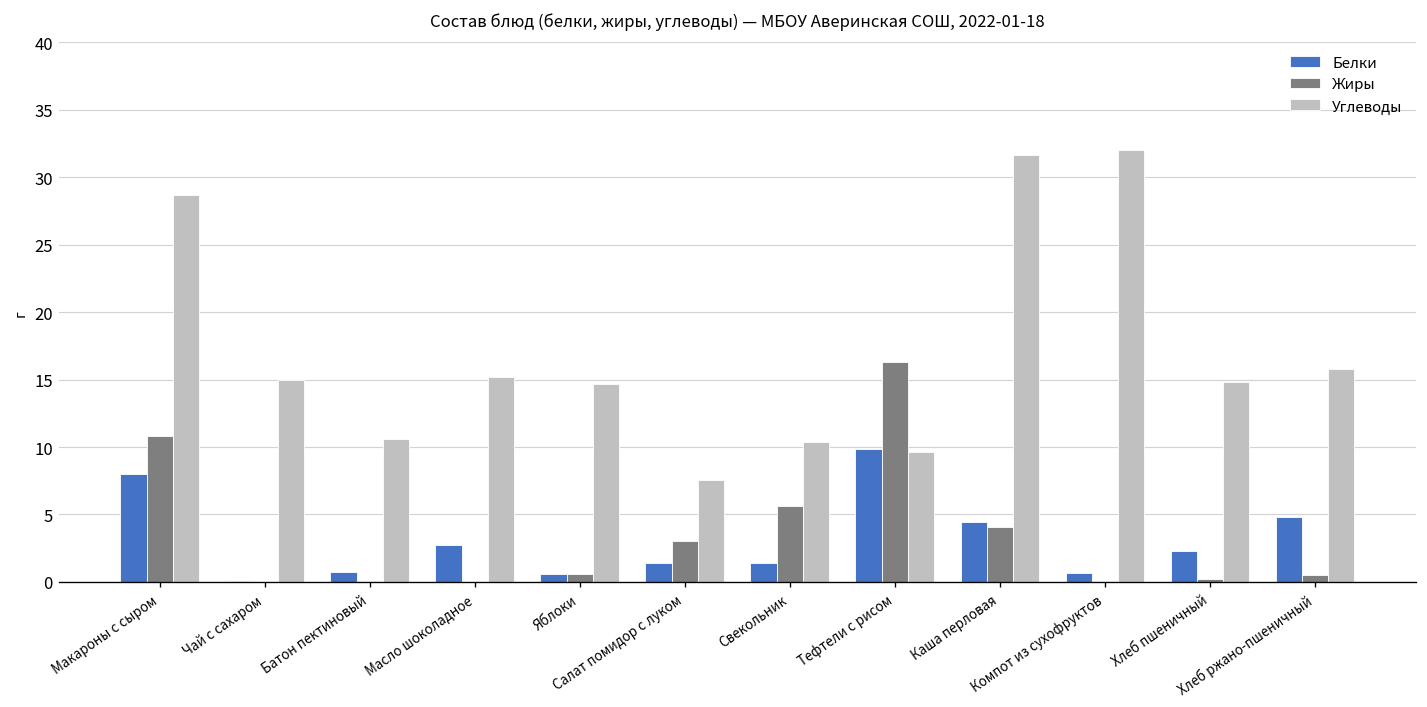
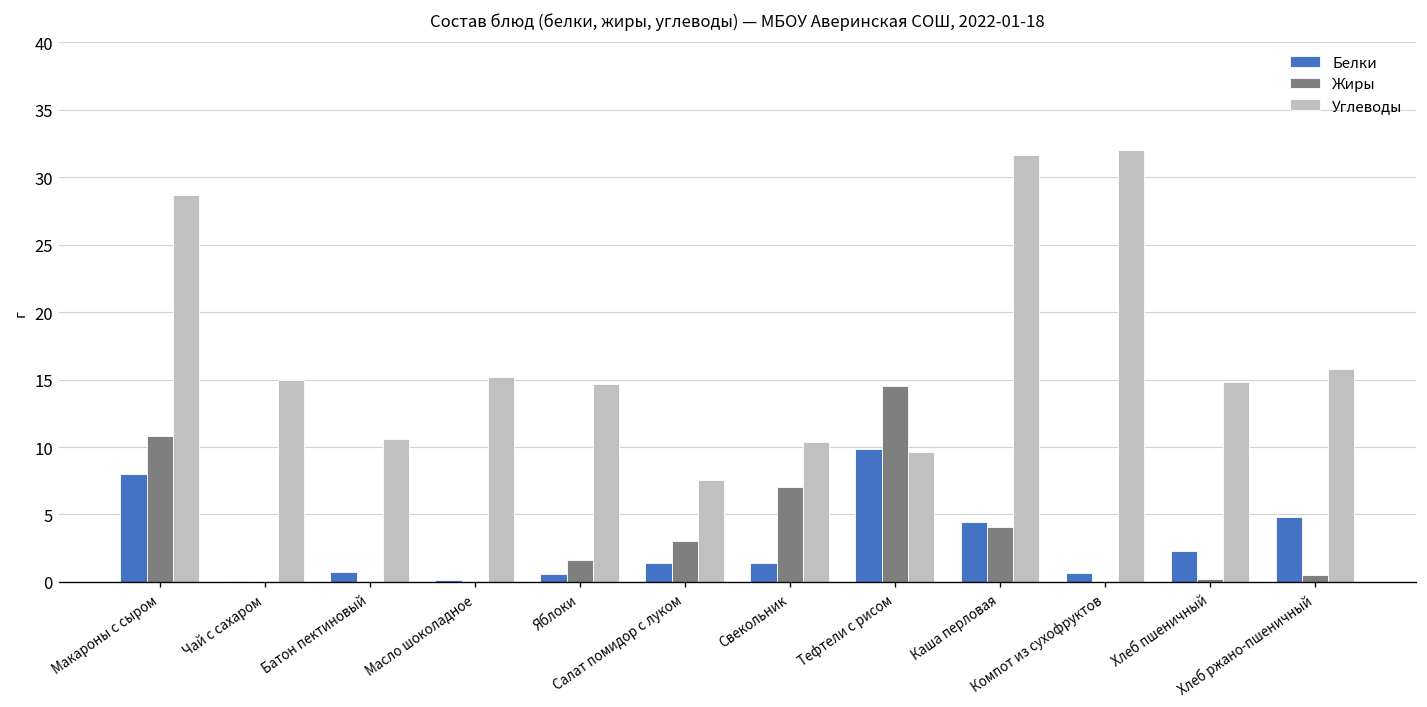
Белки, Масло шоколадное: 2.8 -> 0.1
Жиры, Яблоки: 0.6 -> 1.6
Жиры, Свекольник: 5.6 -> 7.0
Жиры, Тефтели с рисом: 16.3 -> 14.6
